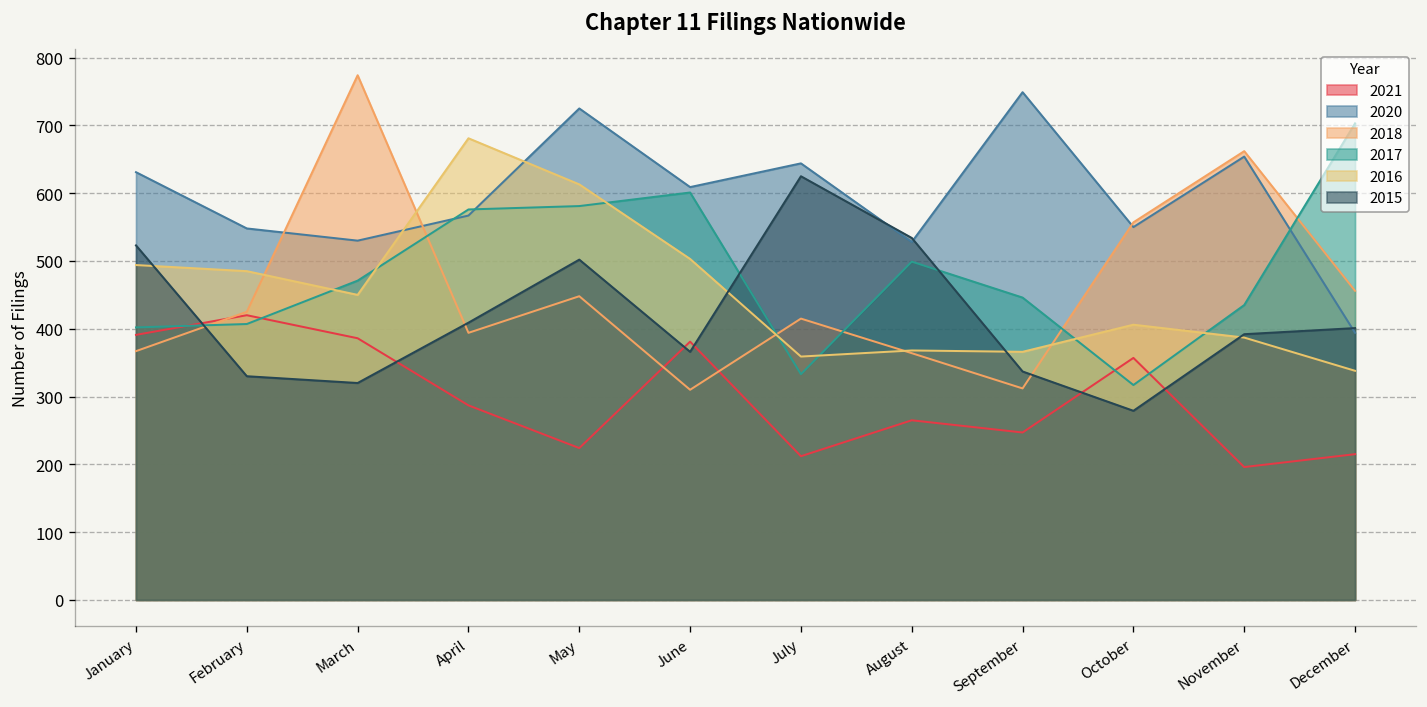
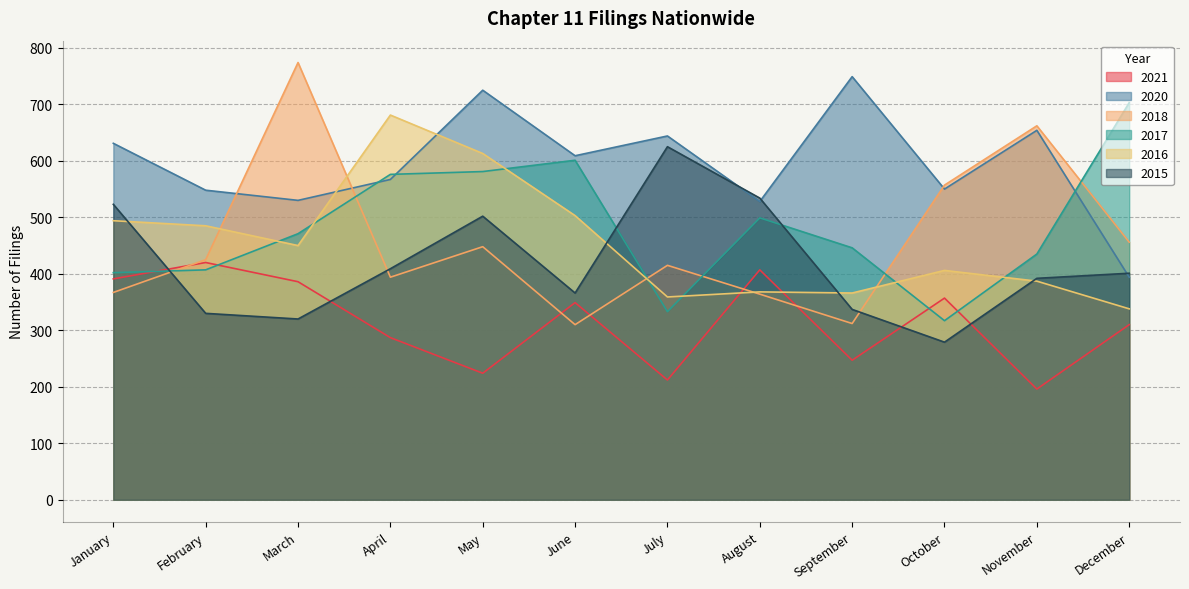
2021, June: 380 -> 350
2021, August: 270 -> 410
2021, December: 220 -> 310
